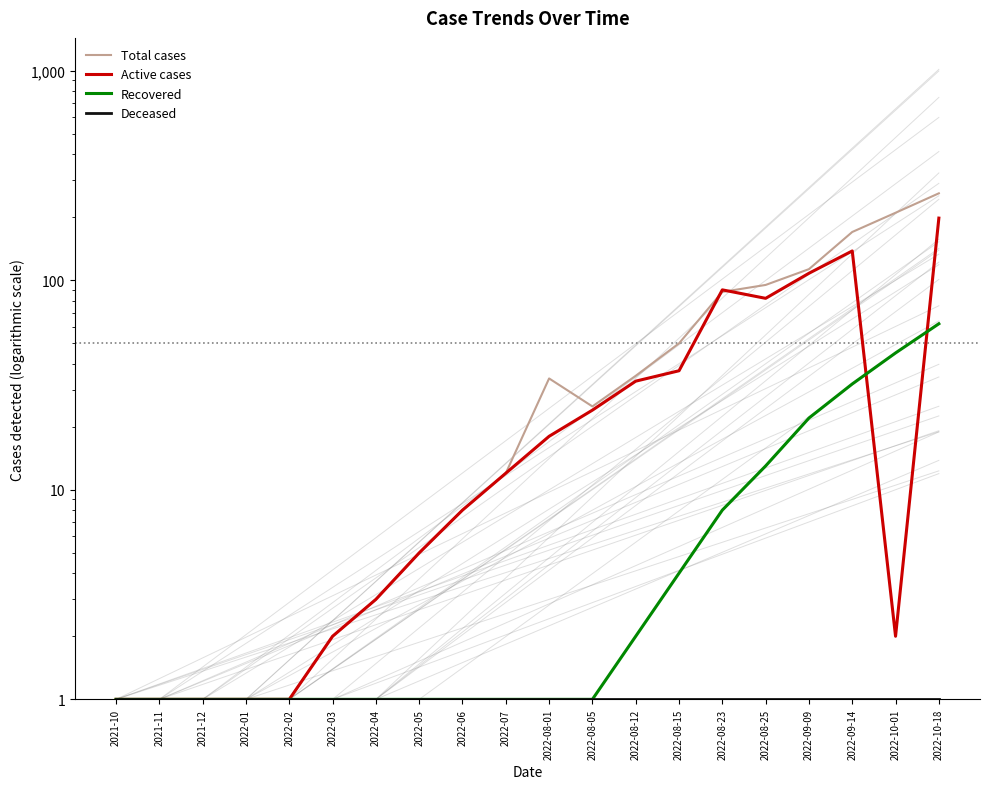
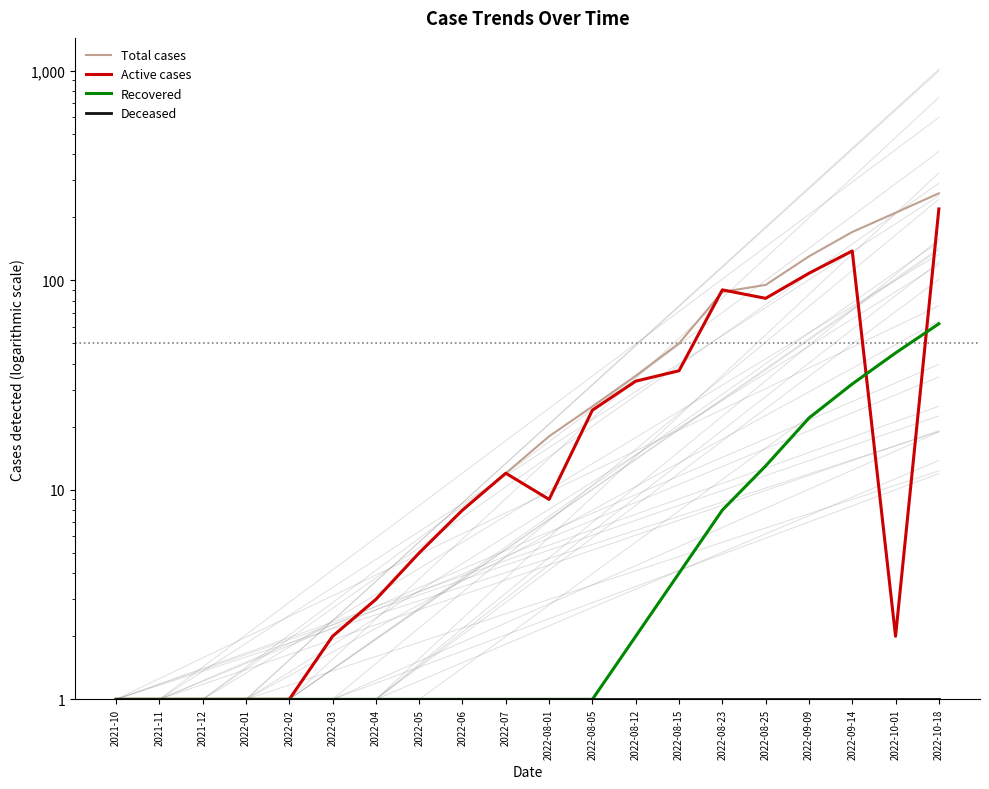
Total cases, 2022-08-01: 34 -> 18
Active cases, 2022-08-01: 18 -> 9
Total cases, 2022-09-09: 110 -> 130
Active cases, 2022-10-18: 200 -> 220
